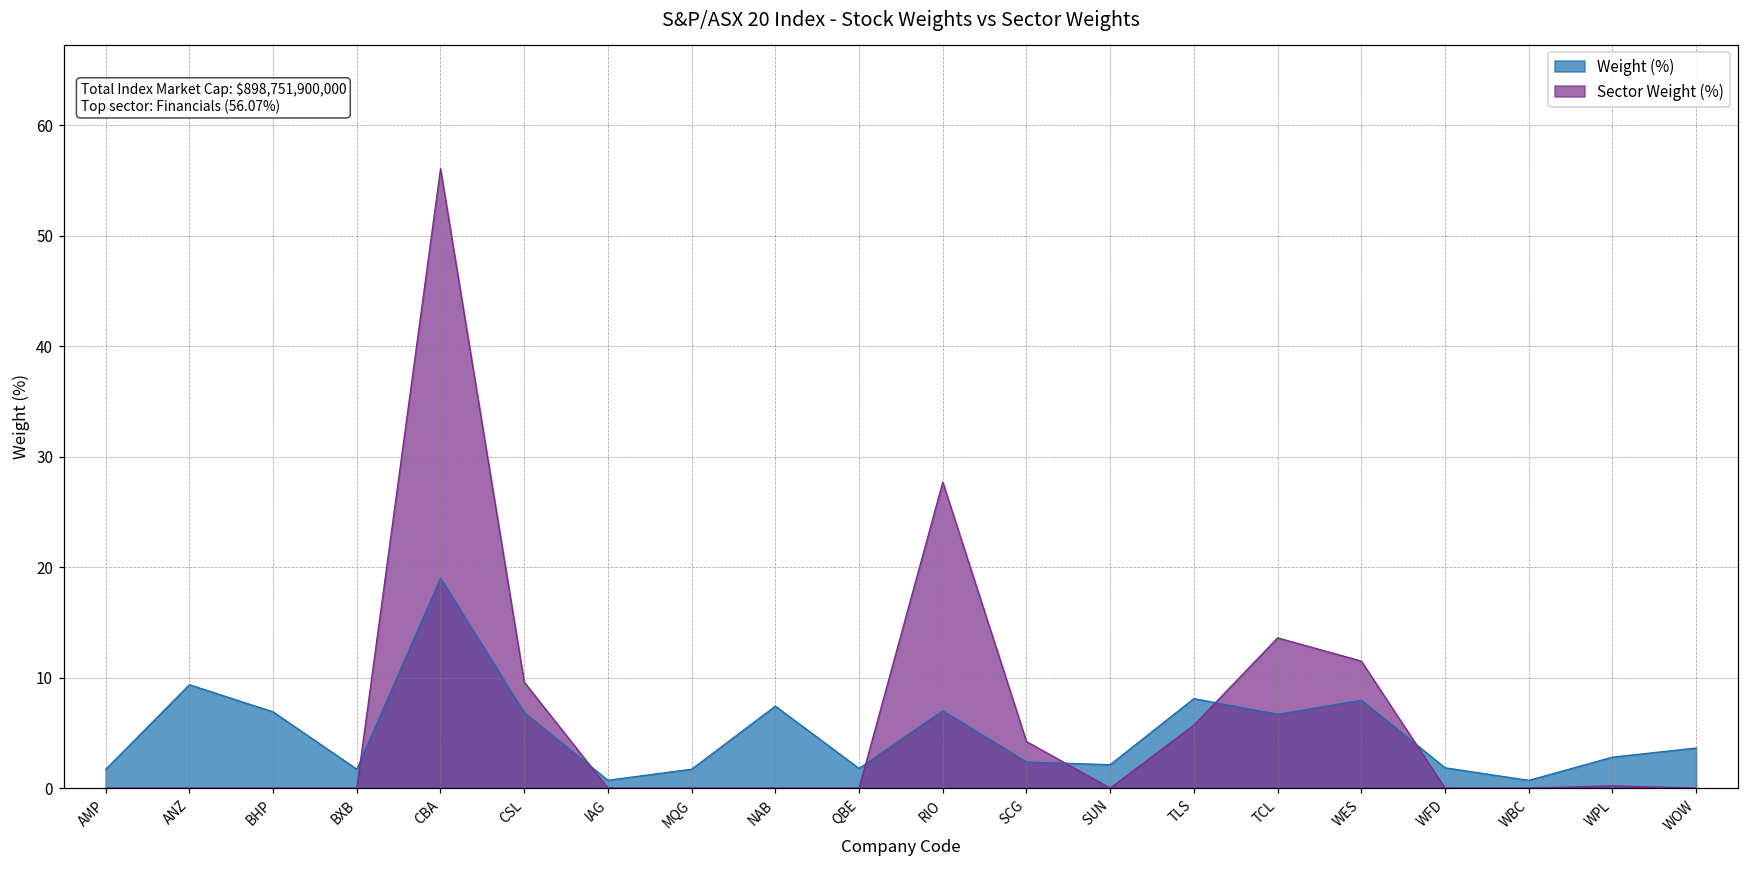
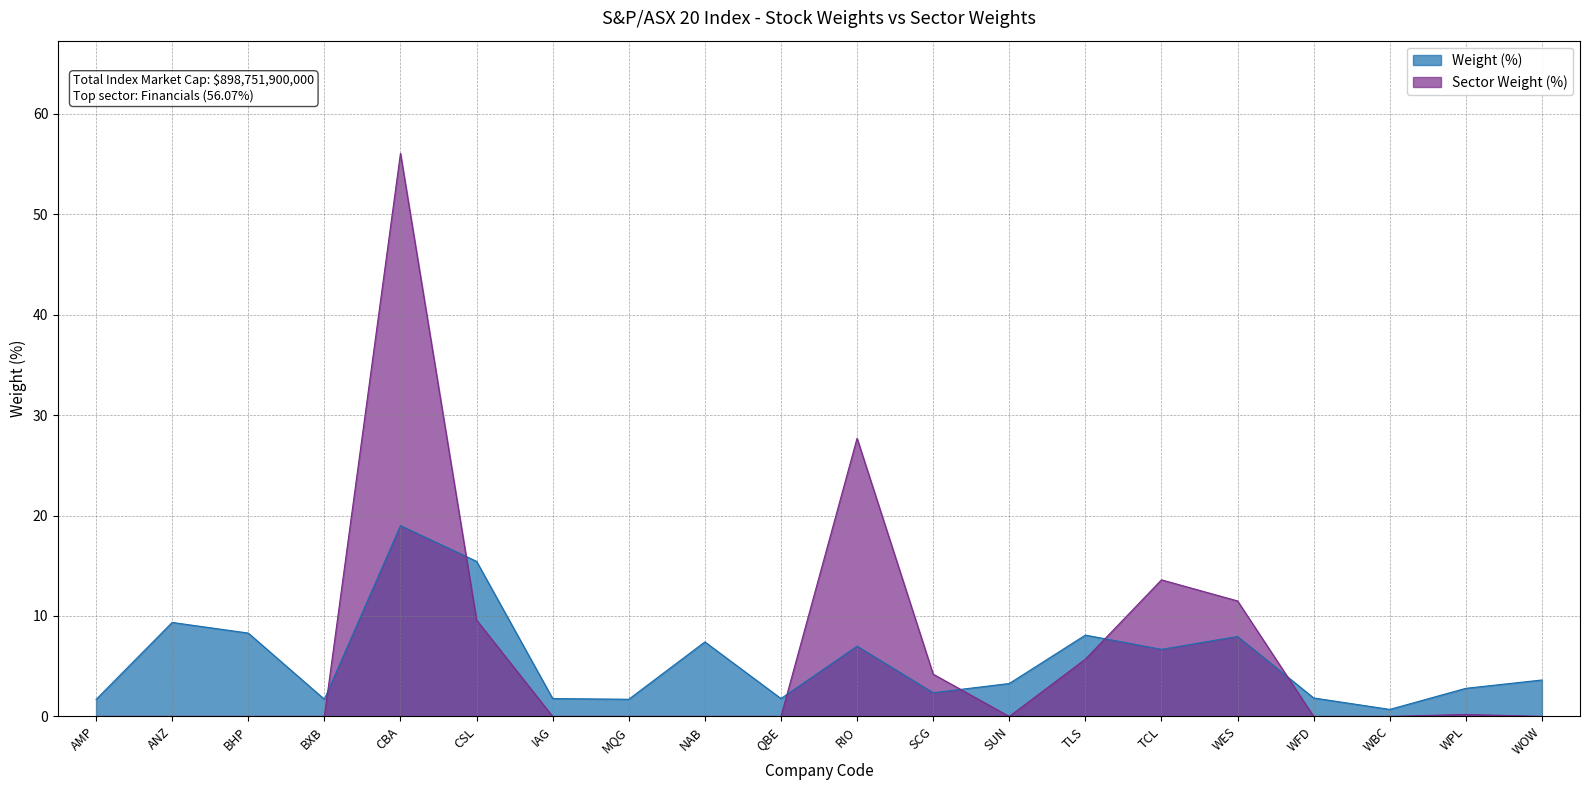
Weight (%), BHP: 6.9 -> 8.3
Weight (%), CSL: 6.8 -> 15.4
Weight (%), IAG: 0.7 -> 1.8
Weight (%), SUN: 2.1 -> 3.3
